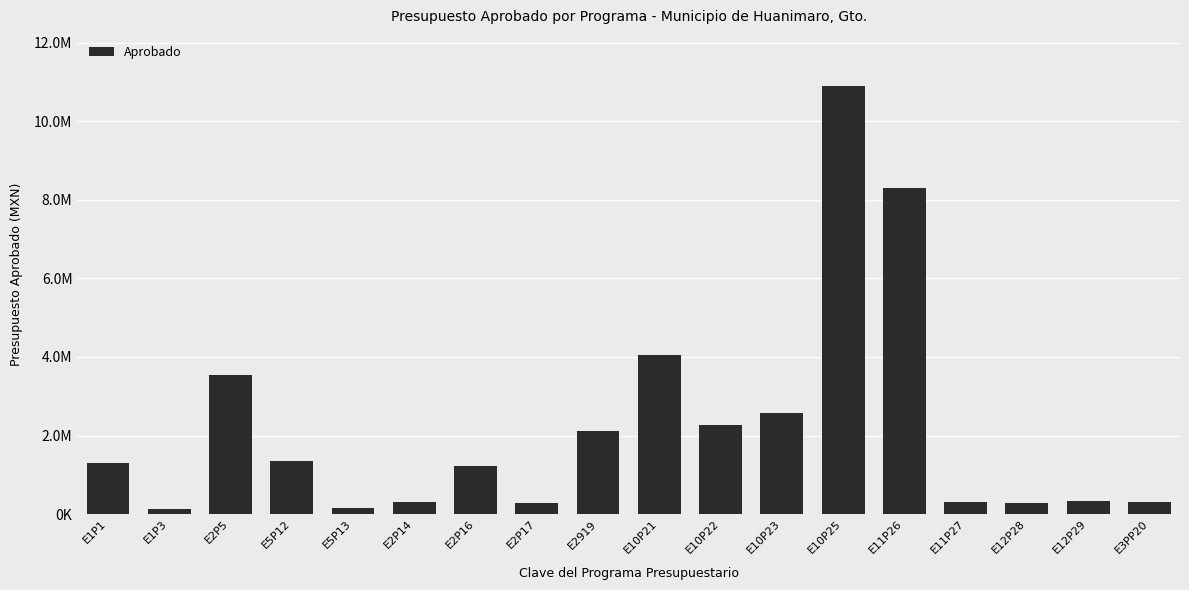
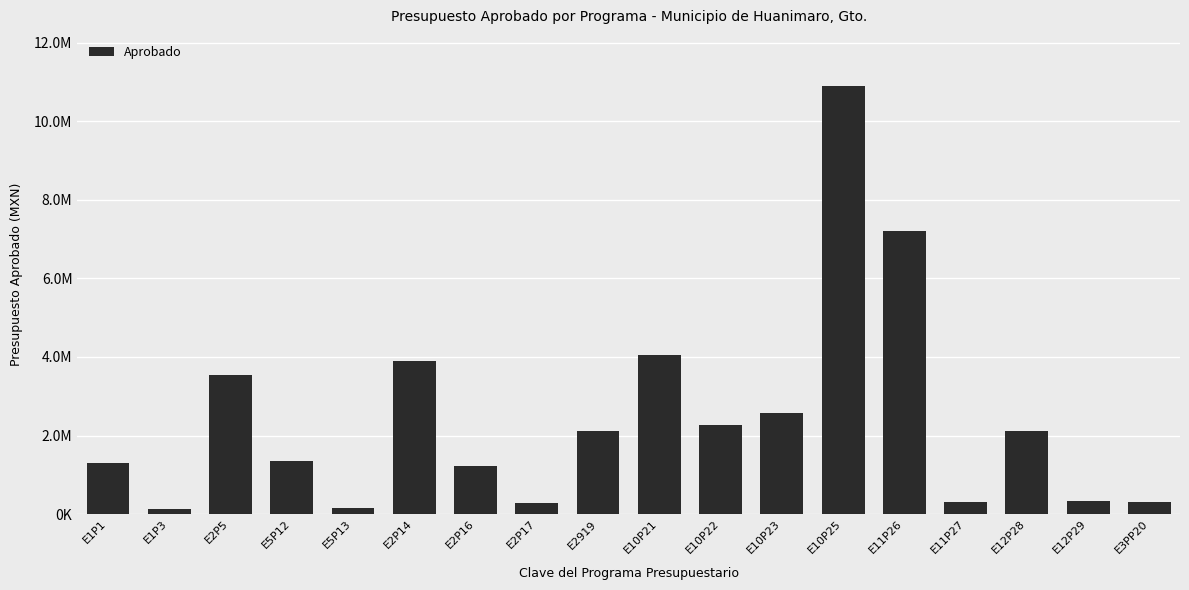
E2P14: 300000 -> 3900000
E11P26: 8300000 -> 7200000
E12P28: 300000 -> 2100000
